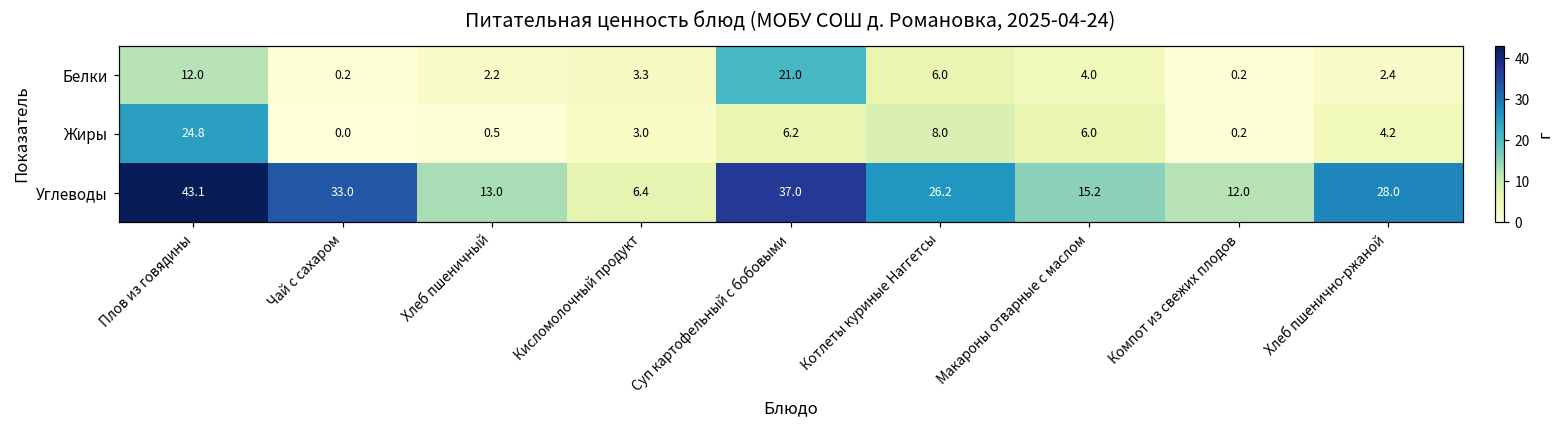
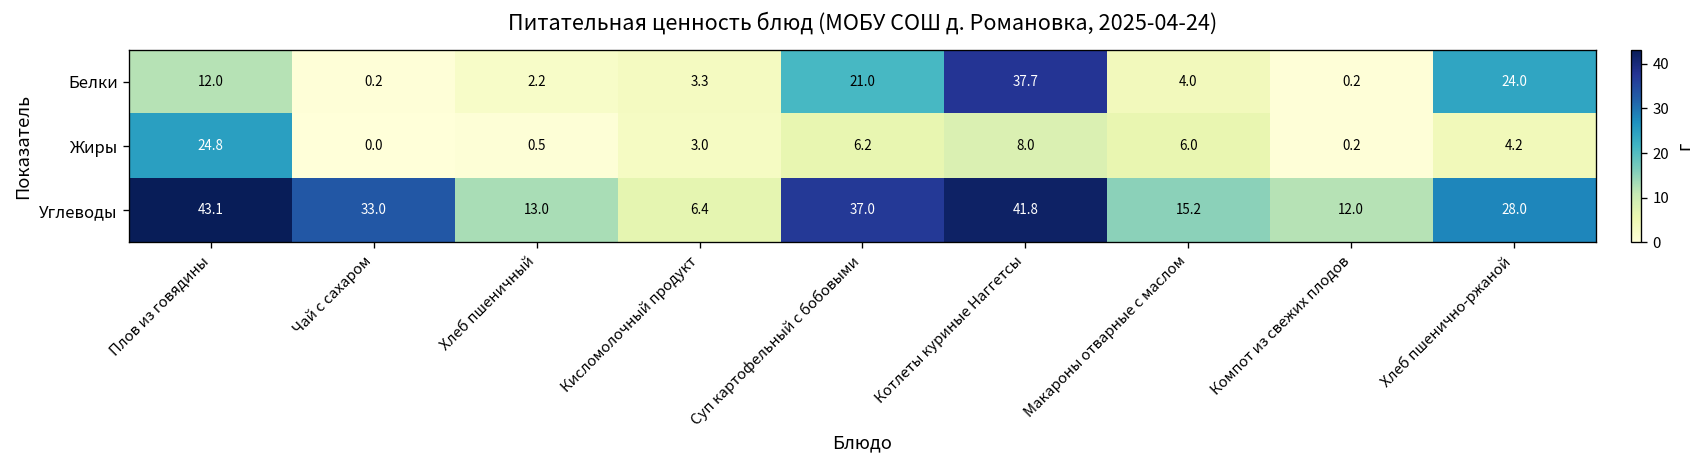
Белки, Котлеты куриные Наггетсы: 6.0 -> 37.7
Белки, Хлеб пшенично-ржаной: 2.4 -> 24.0
Углеводы, Котлеты куриные Наггетсы: 26.2 -> 41.8
